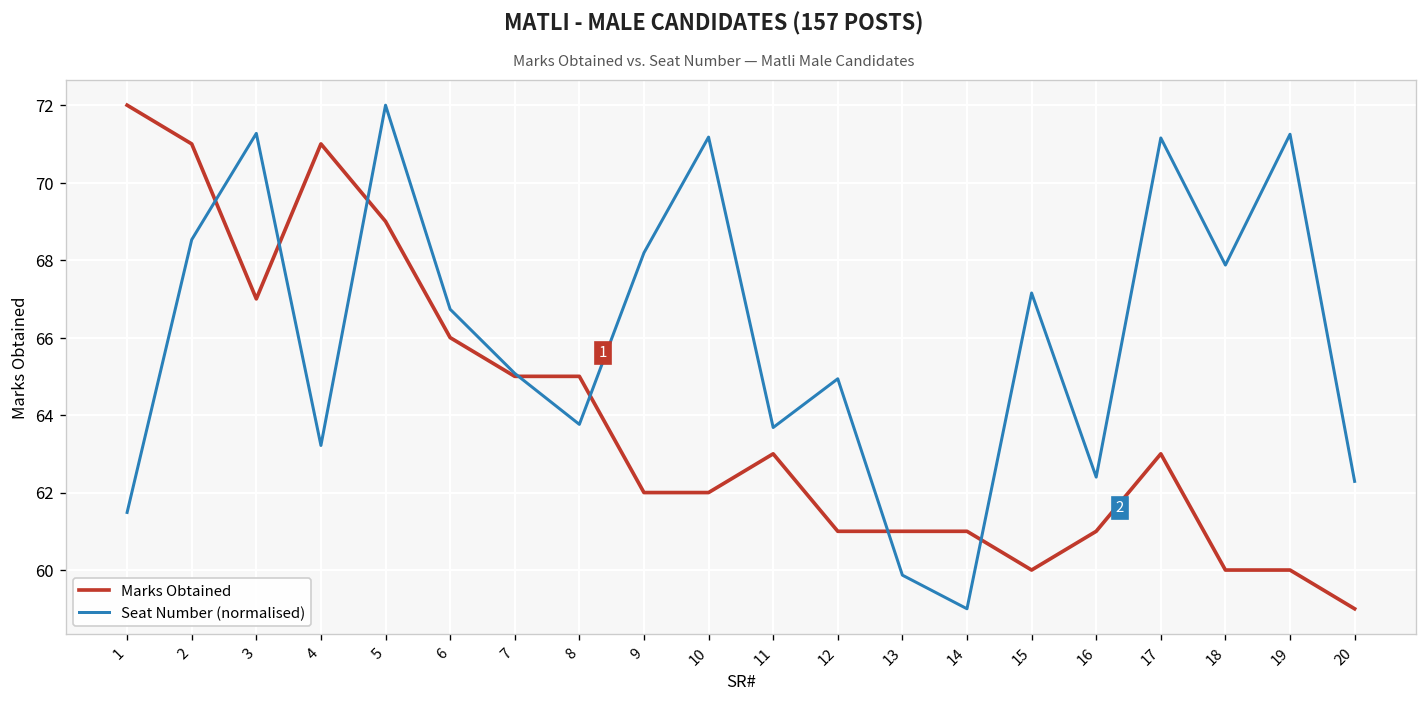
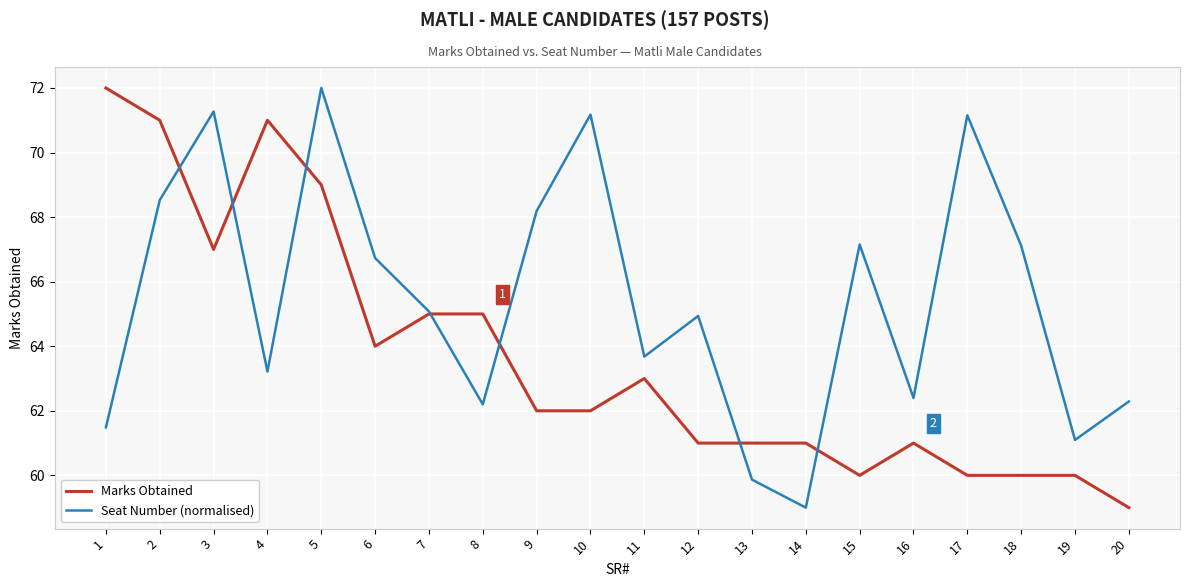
Marks Obtained, 6: 66 -> 64
Seat Number (normalised), 8: 63.8 -> 62.2
Marks Obtained, 17: 63 -> 60
Seat Number (normalised), 18: 67.9 -> 67.1
Seat Number (normalised), 19: 71.2 -> 61.1
